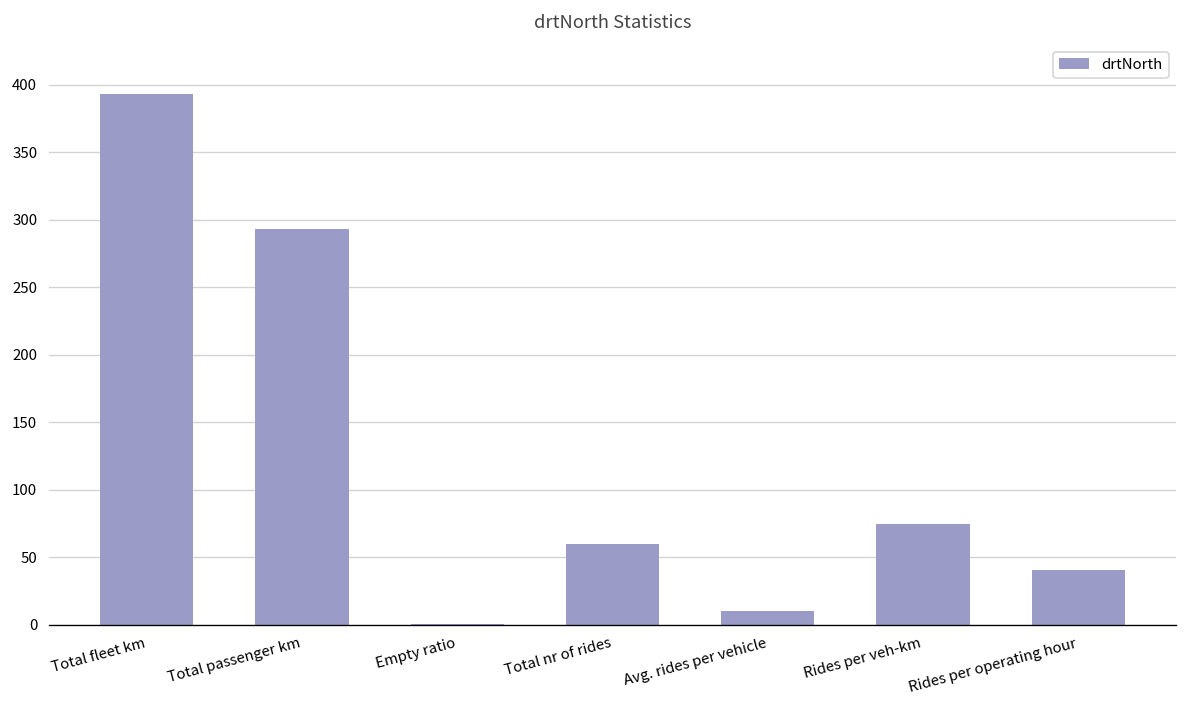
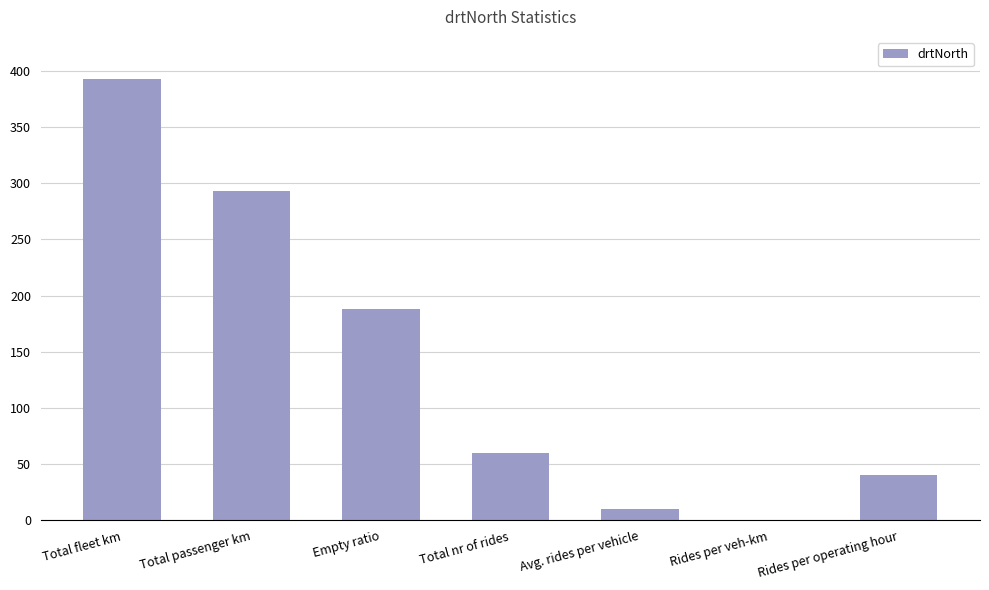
Empty ratio: 0 -> 188
Rides per veh-km: 74 -> 0
